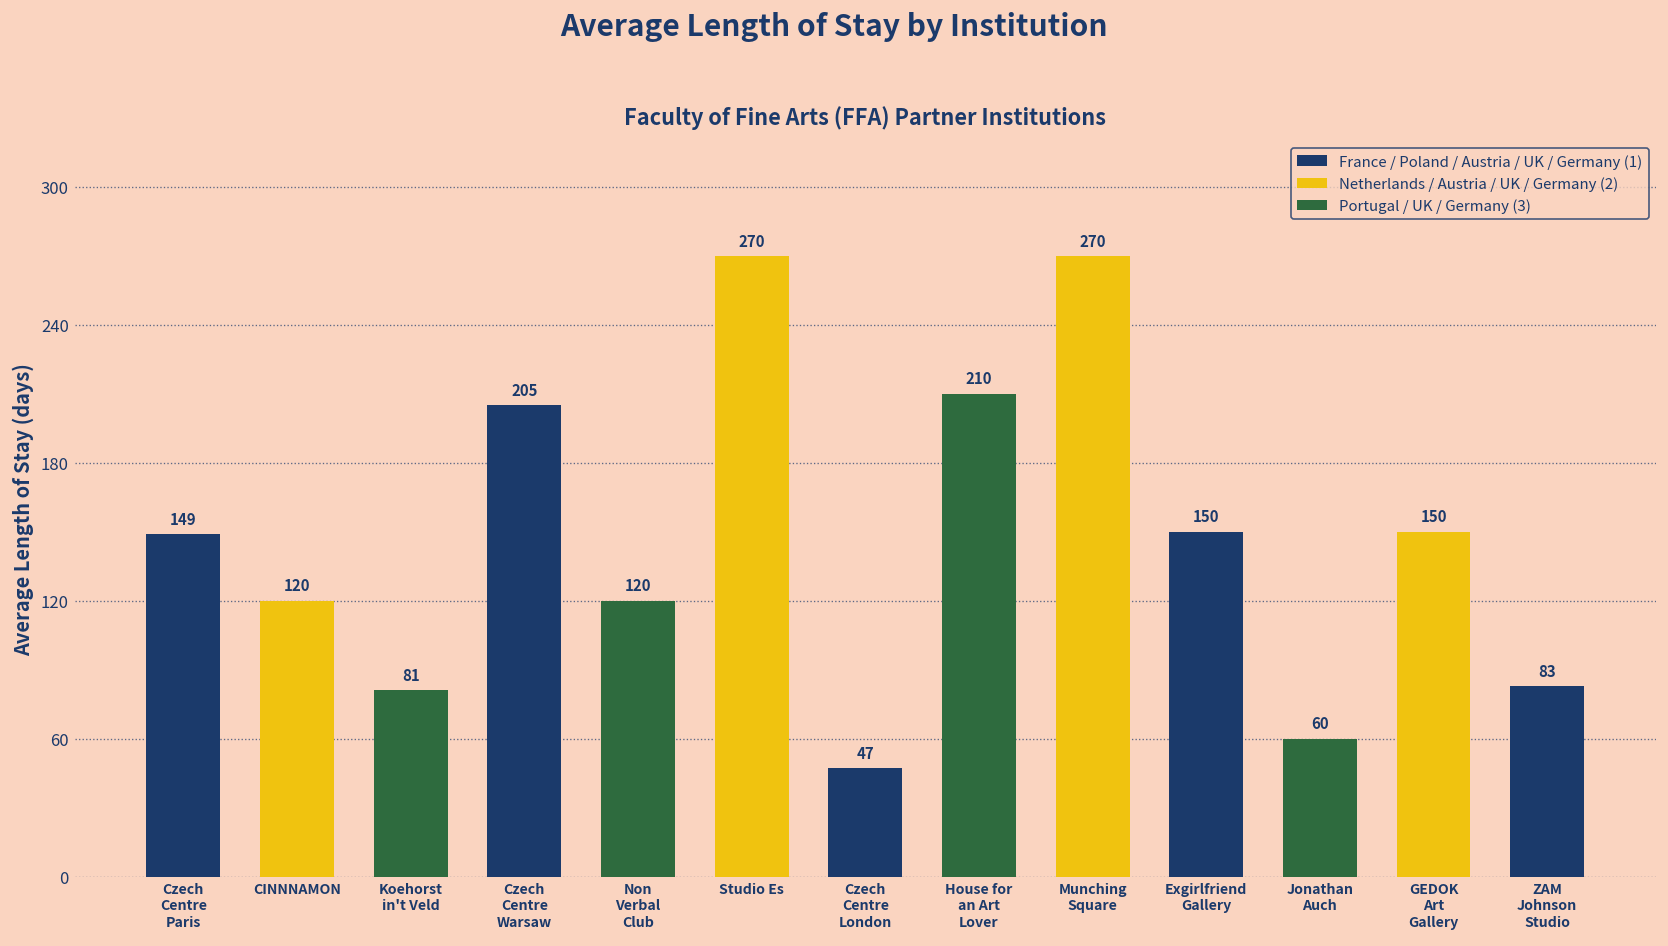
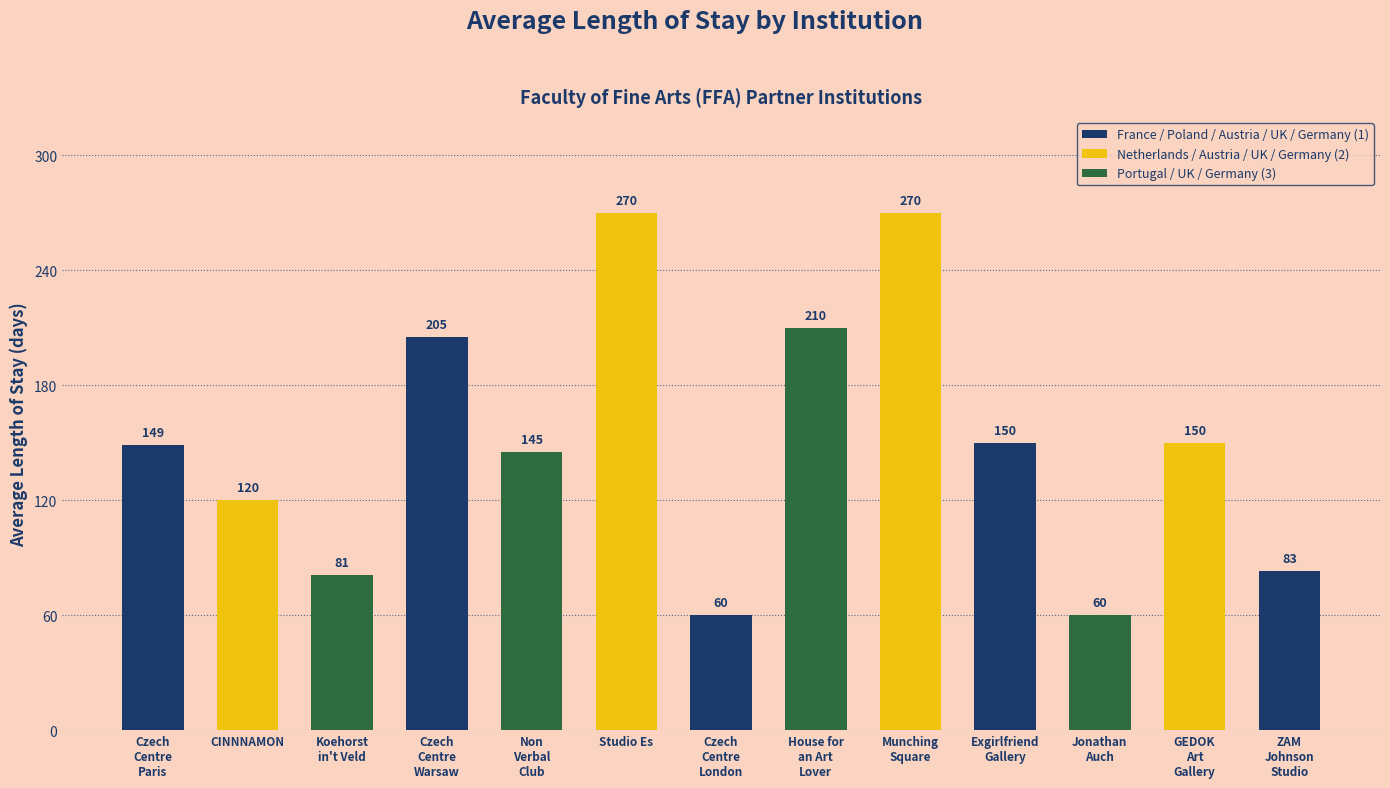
Non Verbal Club: 120 -> 145
Czech Centre London: 47 -> 60
